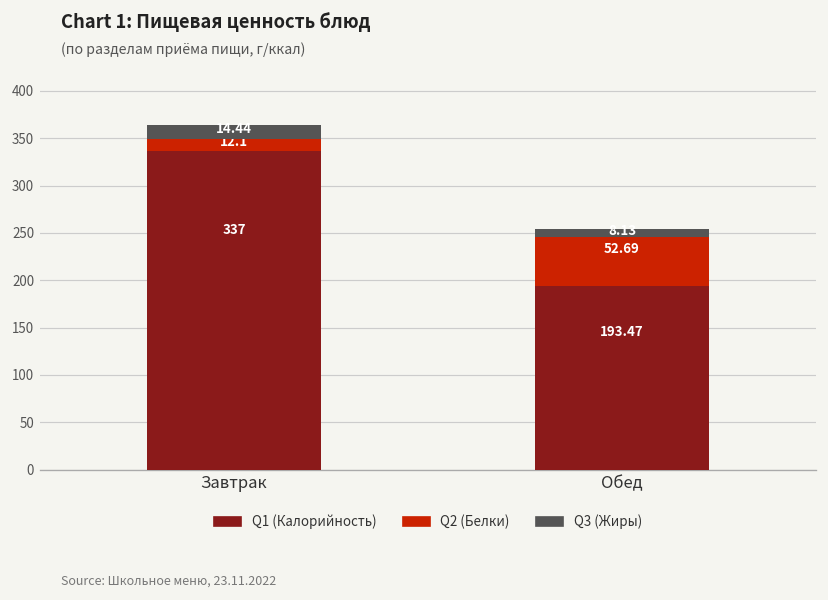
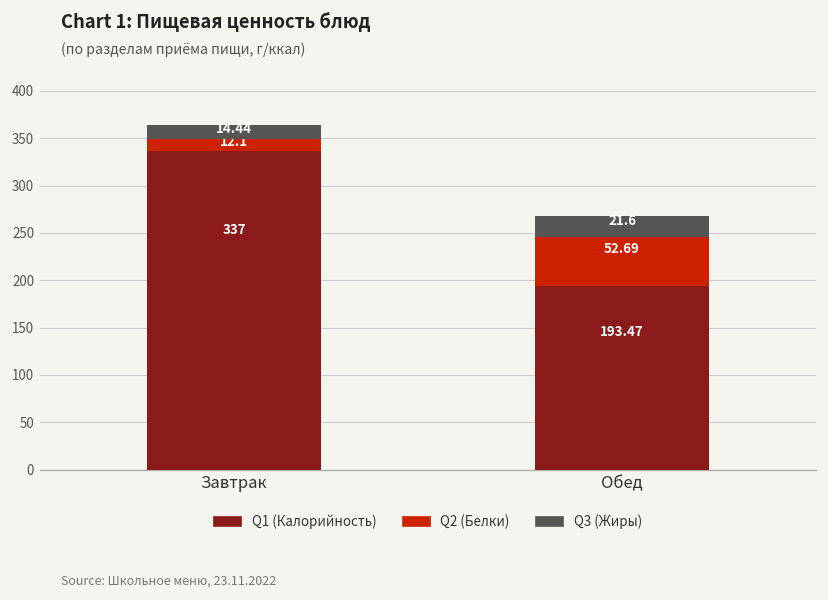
Q3 (Жиры), Обед: 8.13 -> 21.6
